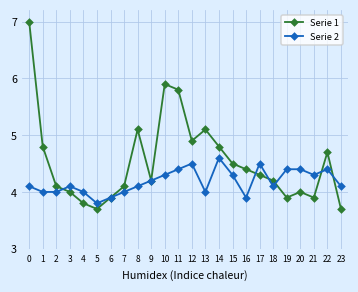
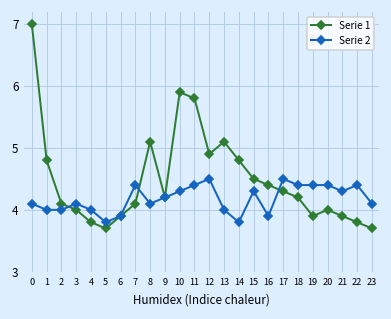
Serie 2, 7: 4.0 -> 4.4
Serie 2, 14: 4.6 -> 3.8
Serie 2, 18: 4.1 -> 4.4
Serie 1, 22: 4.7 -> 3.8
